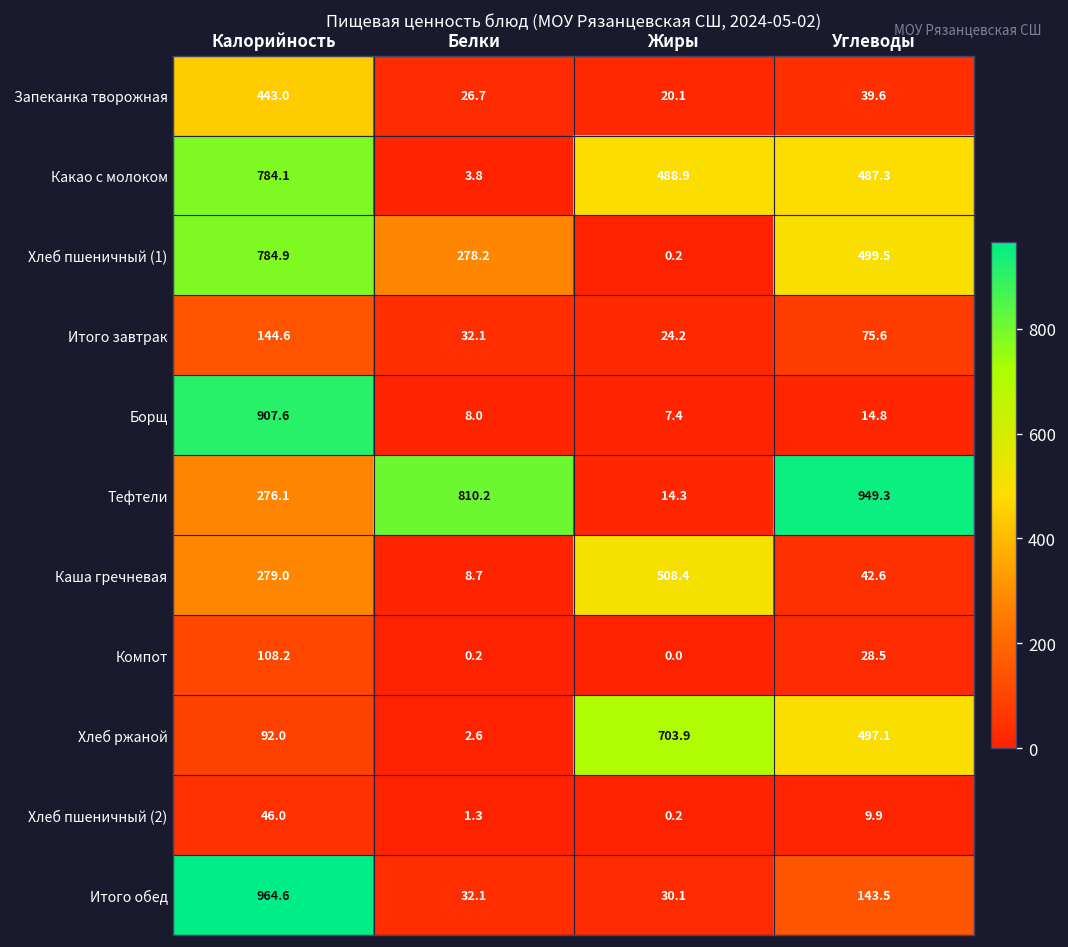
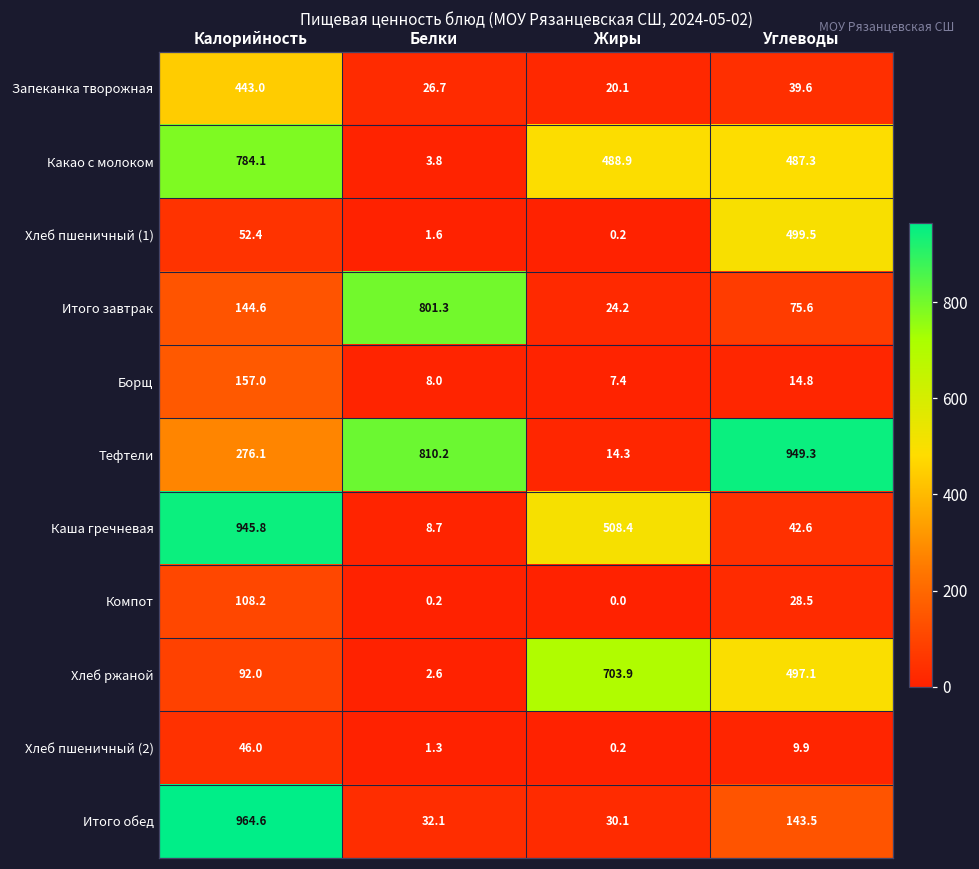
Хлеб пшеничный (1), Калорийность: 784.9 -> 52.4
Хлеб пшеничный (1), Белки: 278.2 -> 1.6
Итого завтрак, Белки: 32.1 -> 801.3
Борщ, Калорийность: 907.6 -> 157.0
Каша гречневая, Калорийность: 279.0 -> 945.8
